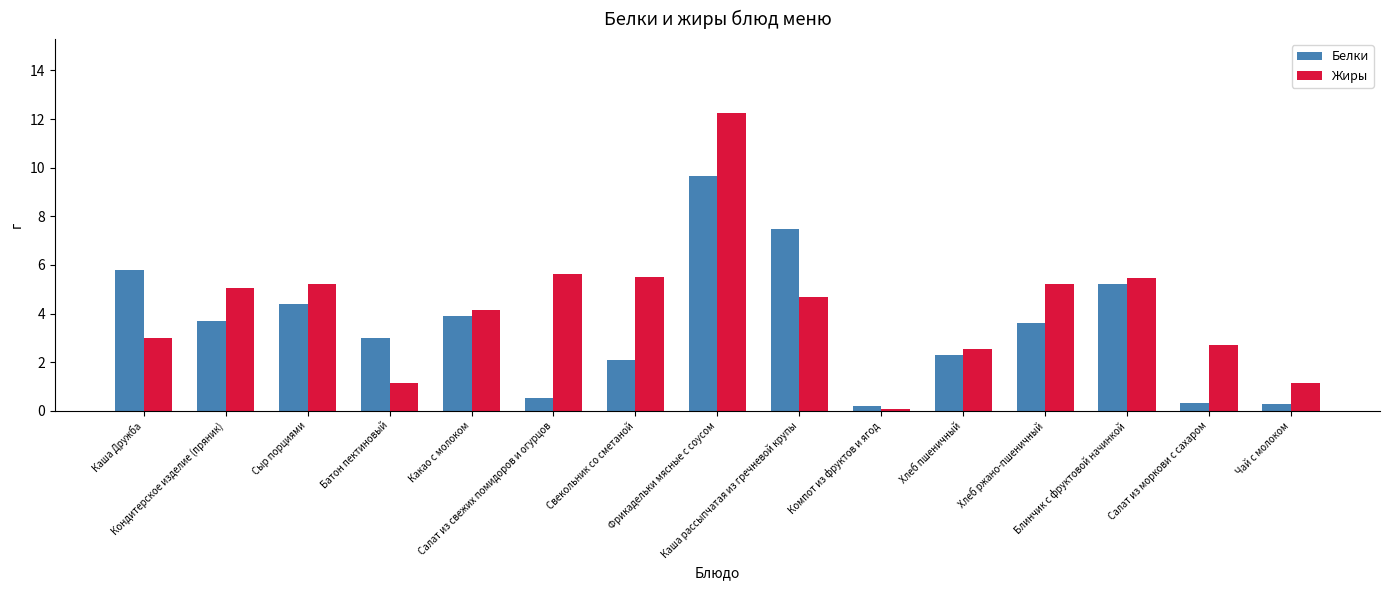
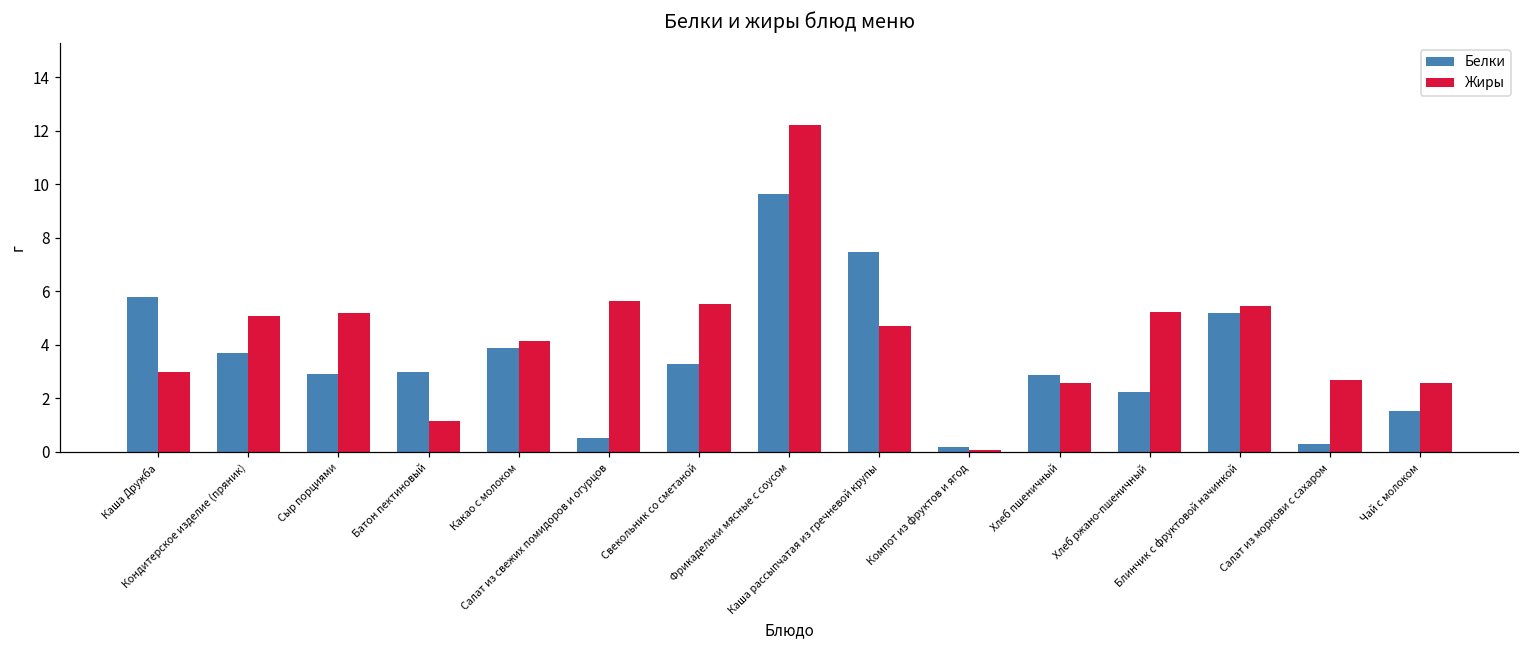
Белки, Сыр порциями: 4.4 -> 2.9
Белки, Свекольник со сметаной: 2.1 -> 3.3
Белки, Хлеб пшеничный: 2.3 -> 2.9
Белки, Хлеб ржано-пшеничный: 3.6 -> 2.2
Белки, Чай с молоком: 0.3 -> 1.5
Жиры, Чай с молоком: 1.1 -> 2.6
